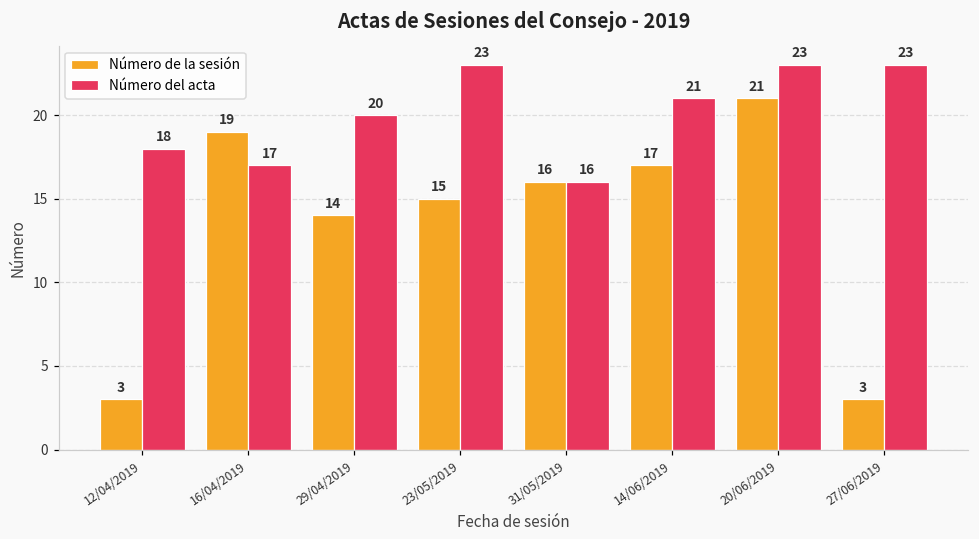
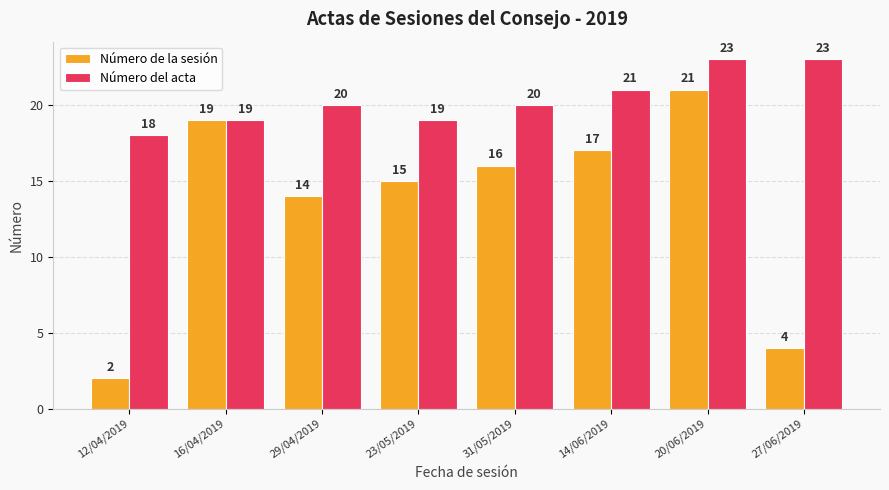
Número de la sesión, 12/04/2019: 3 -> 2
Número del acta, 16/04/2019: 17 -> 19
Número del acta, 23/05/2019: 23 -> 19
Número del acta, 31/05/2019: 16 -> 20
Número de la sesión, 27/06/2019: 3 -> 4
